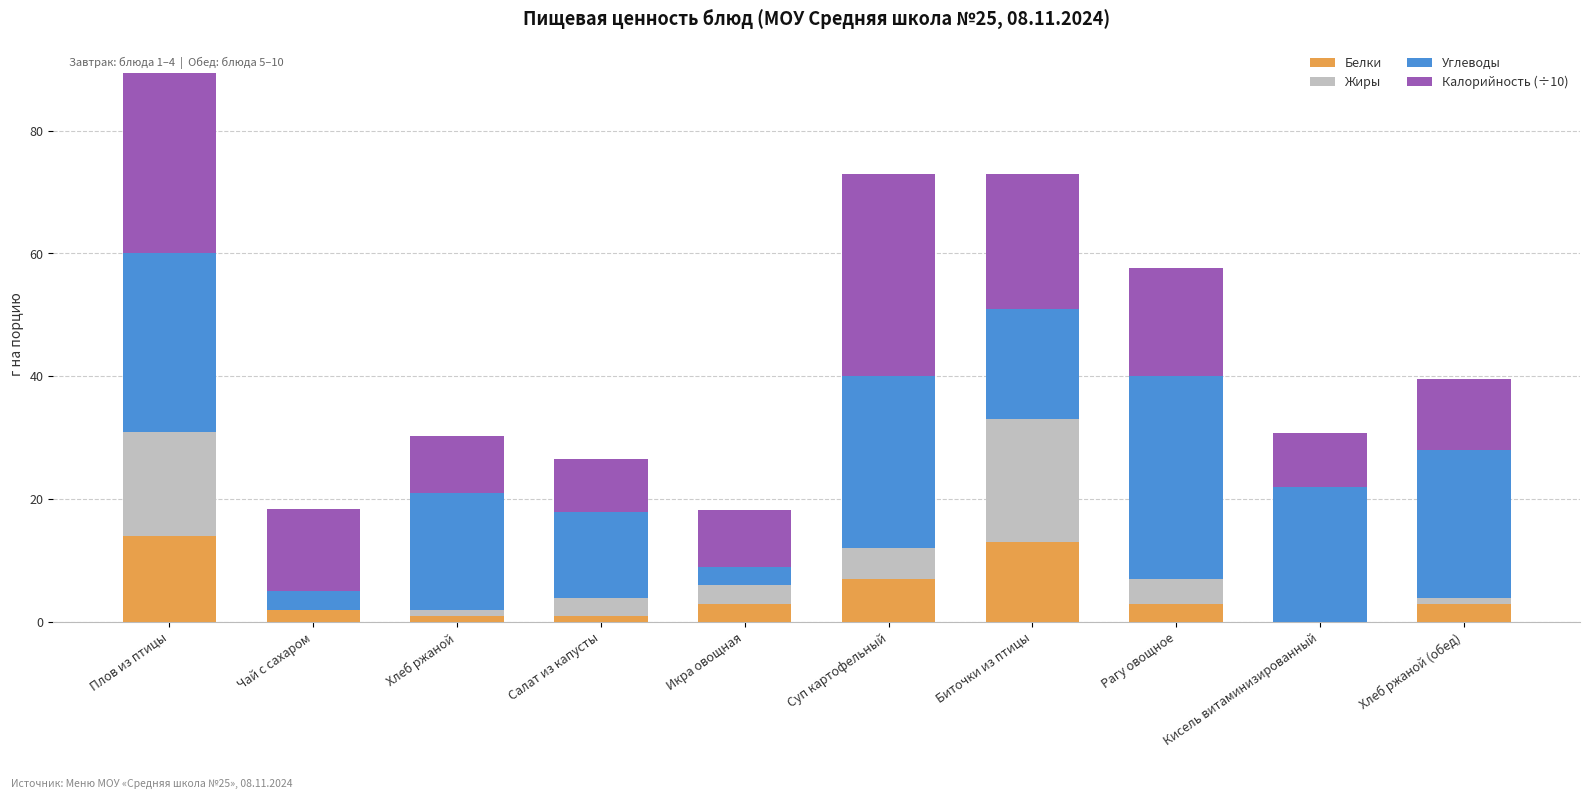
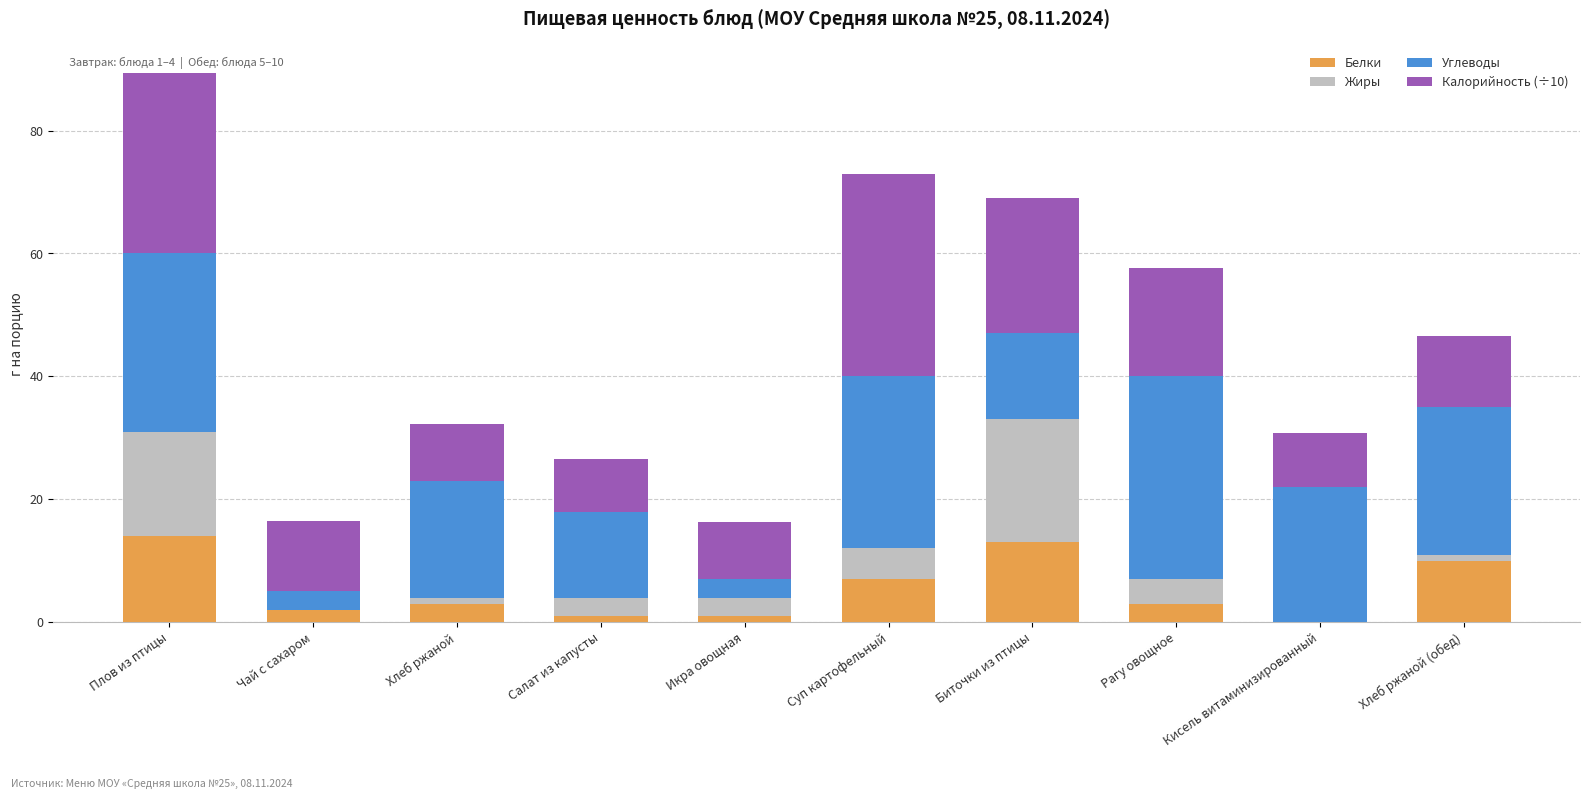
Калорийность (÷10), Чай с сахаром: 13 -> 12
Белки, Хлеб ржаной: 1 -> 3
Белки, Икра овощная: 3 -> 1
Углеводы, Биточки из птицы: 18 -> 14
Белки, Хлеб ржаной (обед): 3 -> 10
